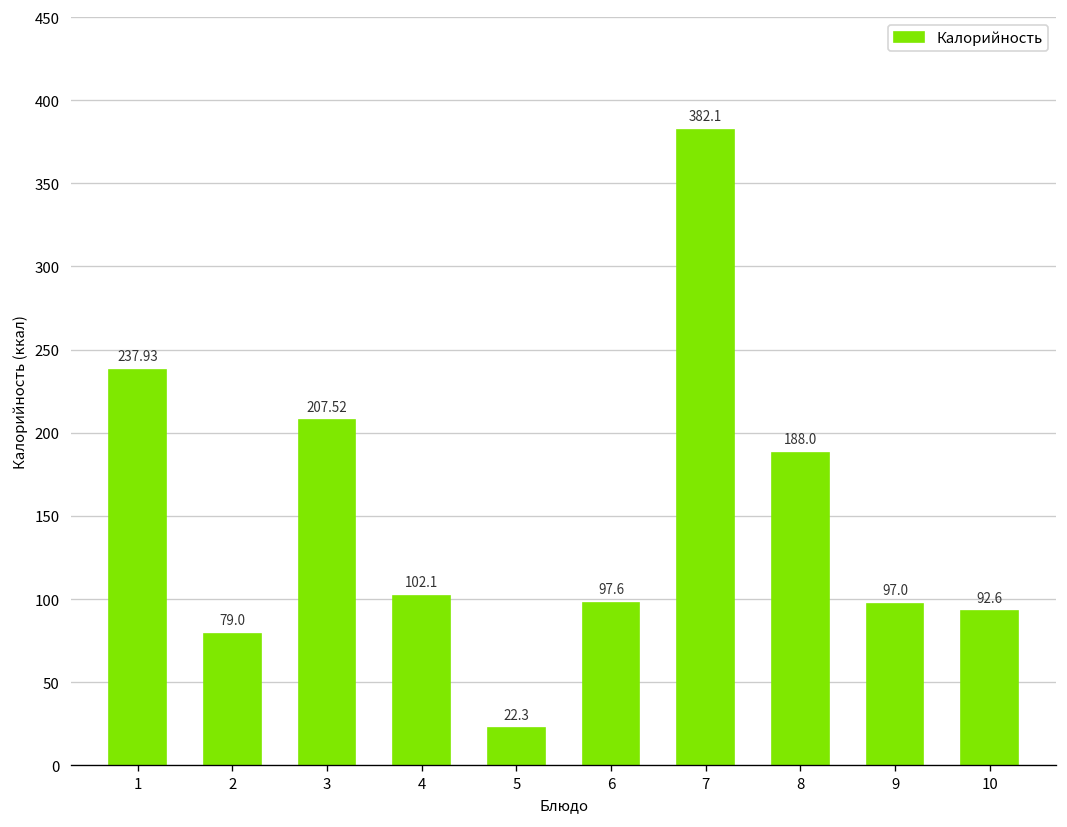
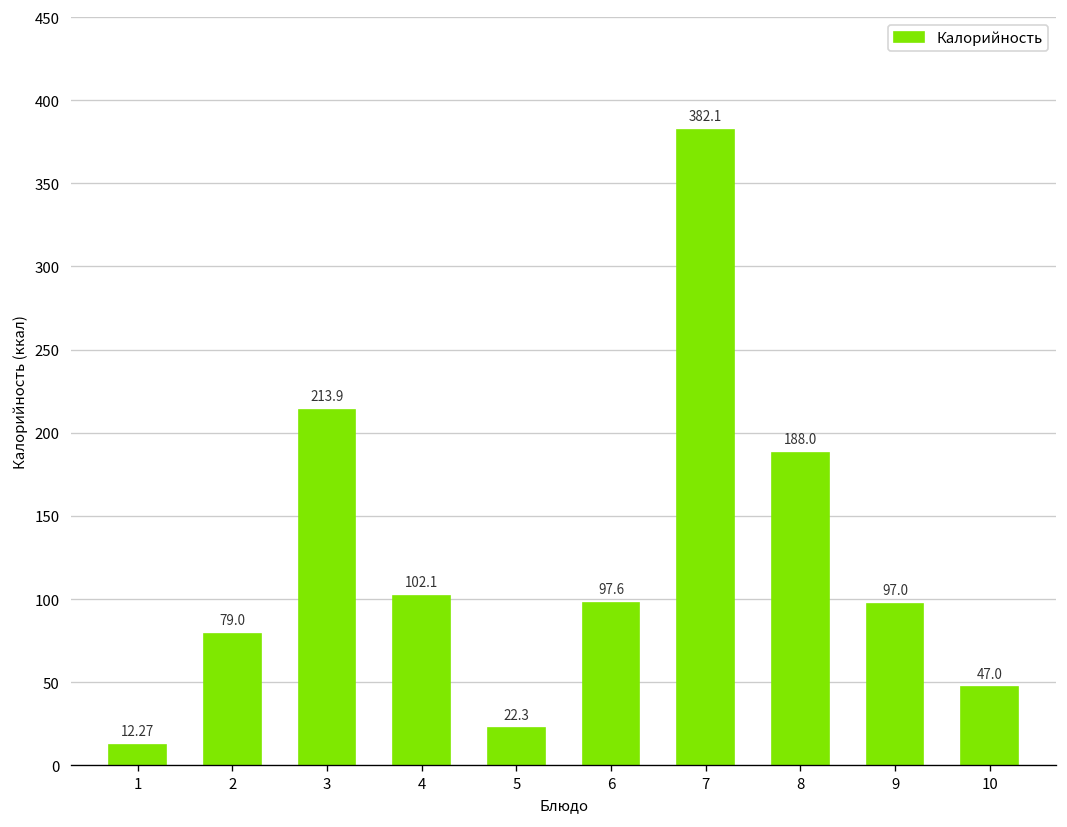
1: 237.93 -> 12.27
3: 207.52 -> 213.9
10: 92.6 -> 47.0
